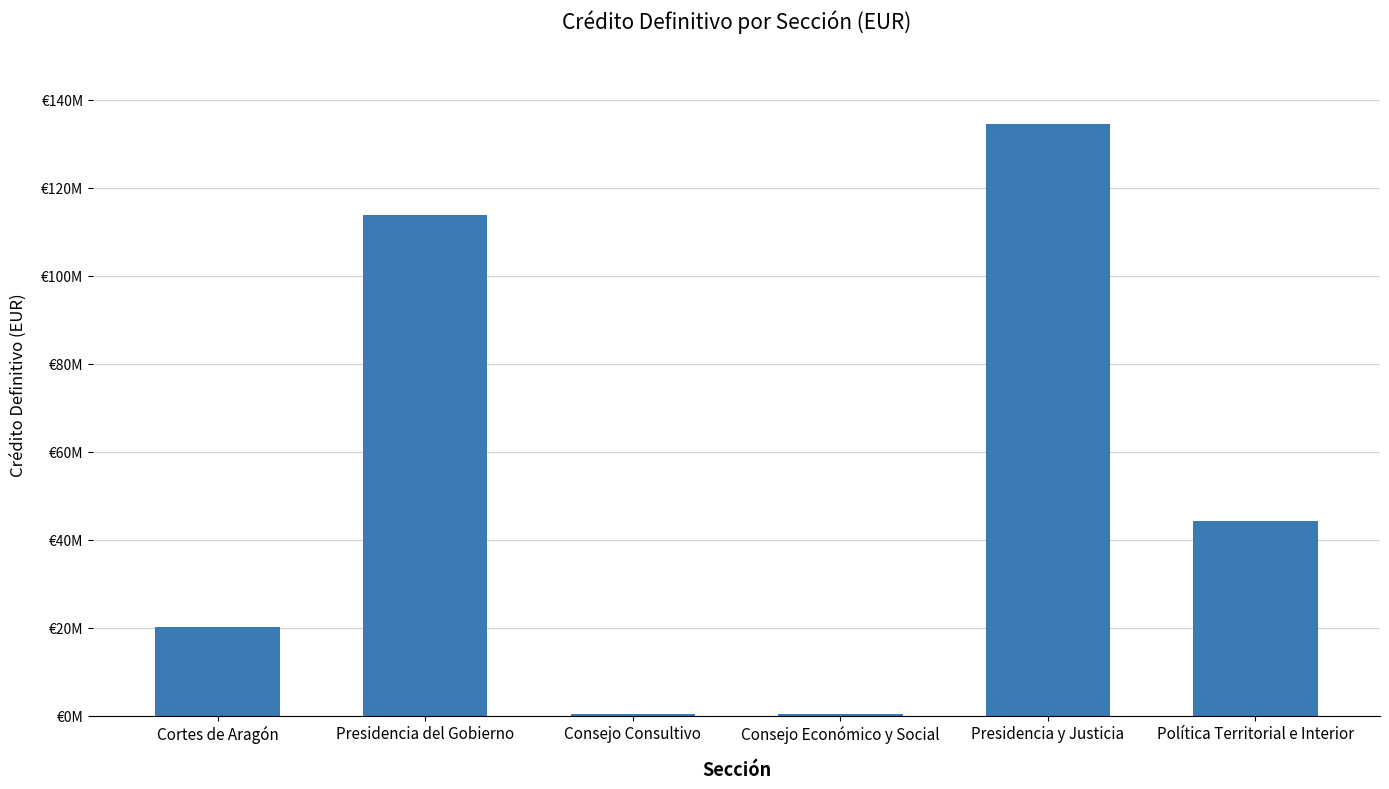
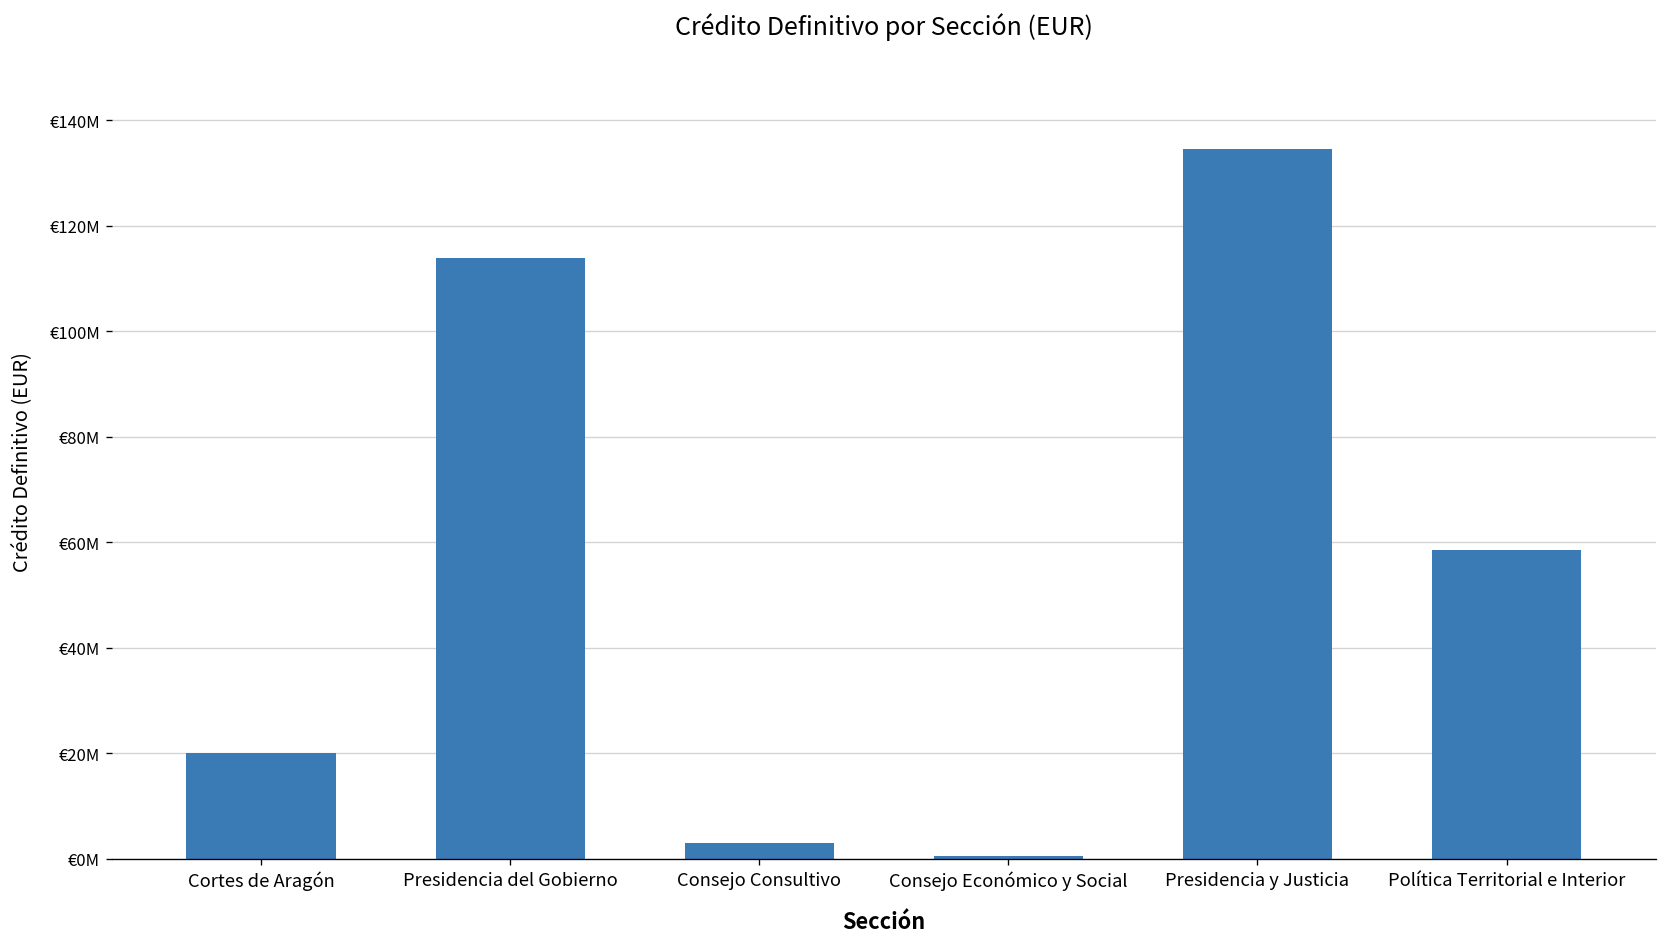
Consejo Consultivo: €0 -> €3000000
Política Territorial e Interior: €44000000 -> €59000000
